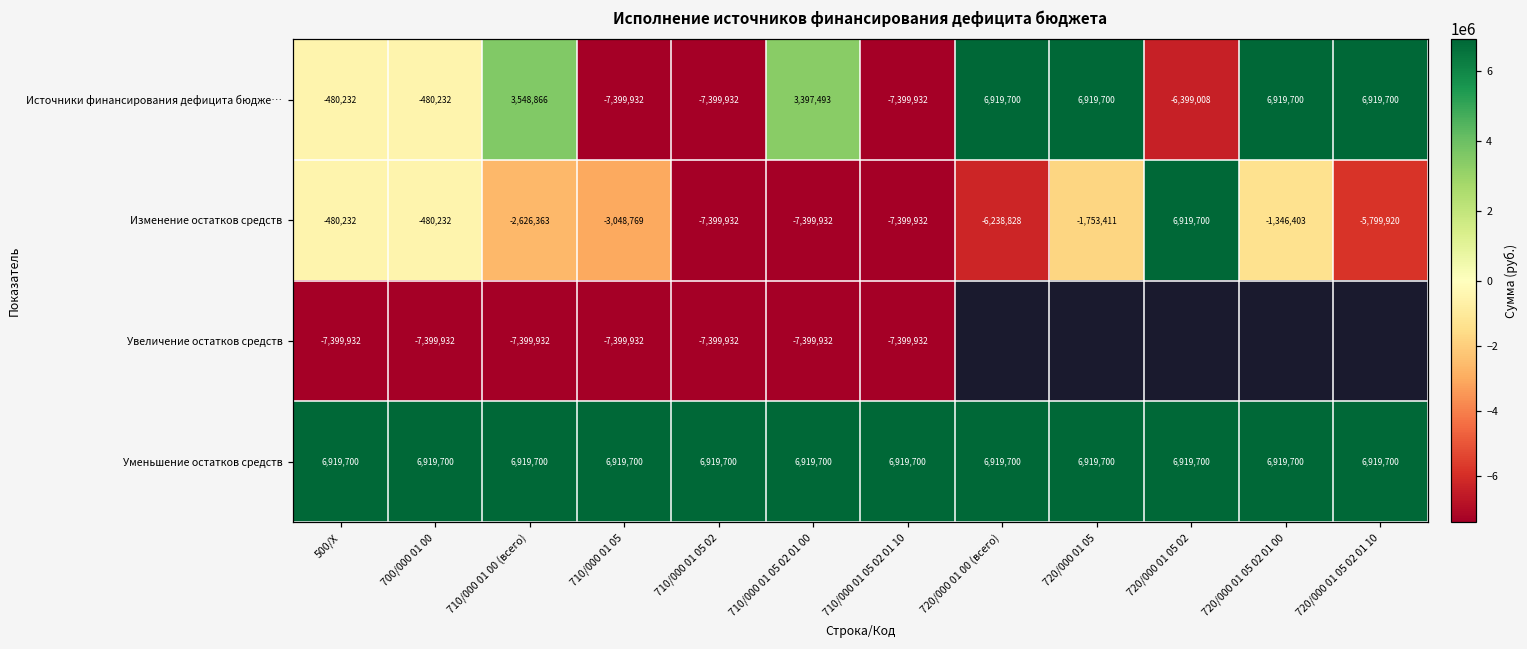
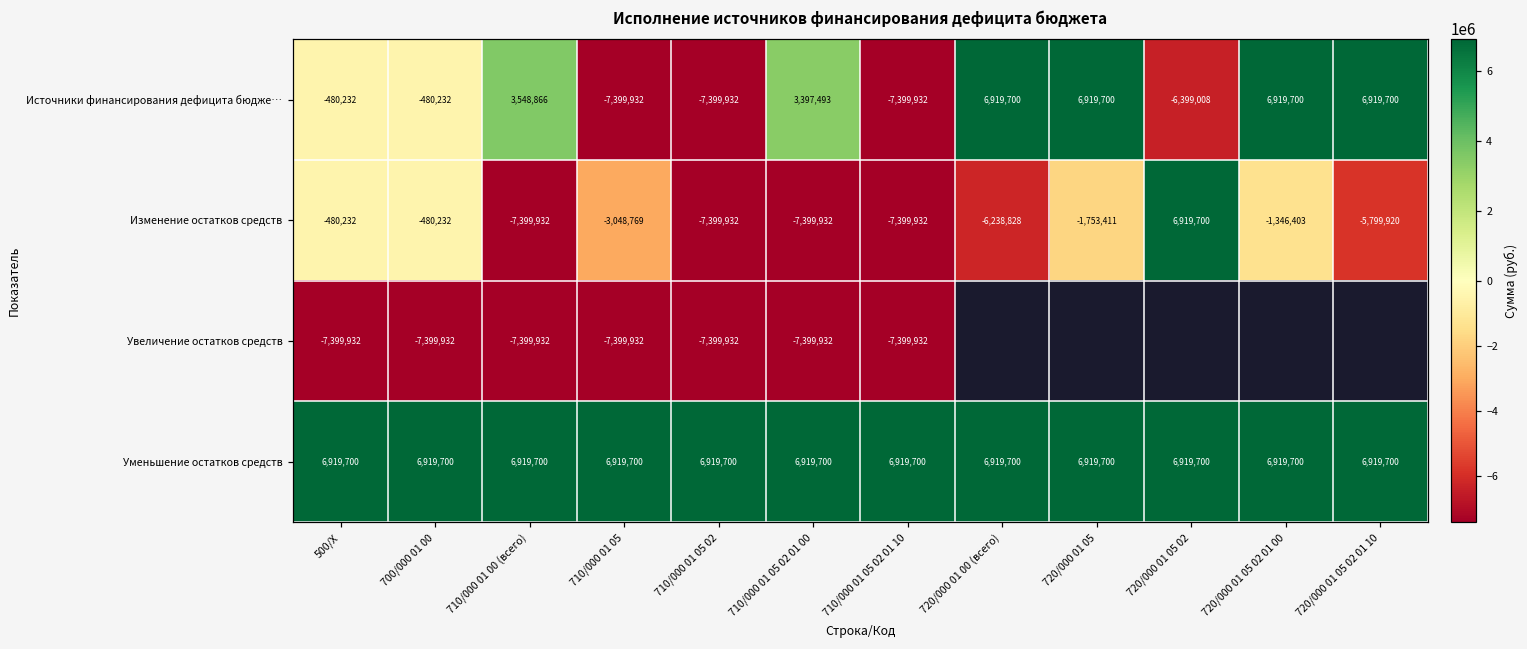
Изменение остатков средств, 710/000 01 00 (всего): -2,626,363 -> -7,399,932
